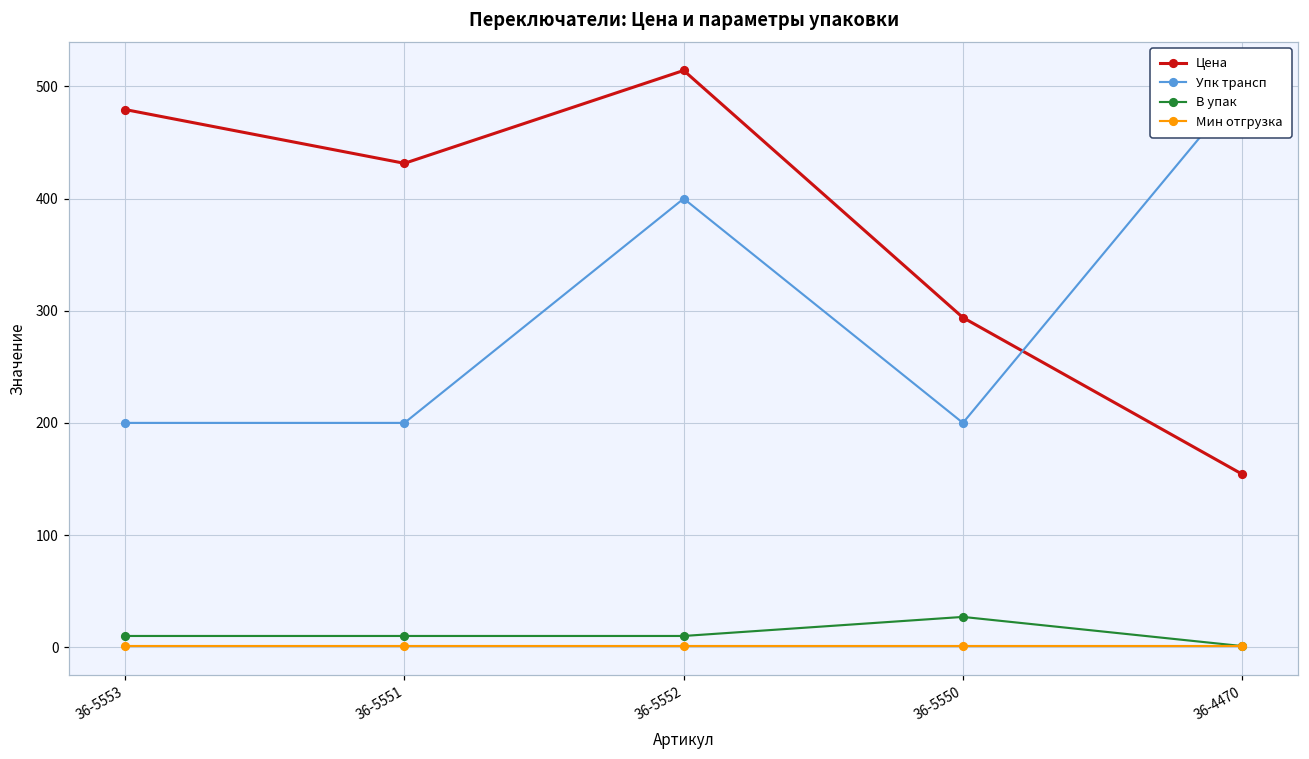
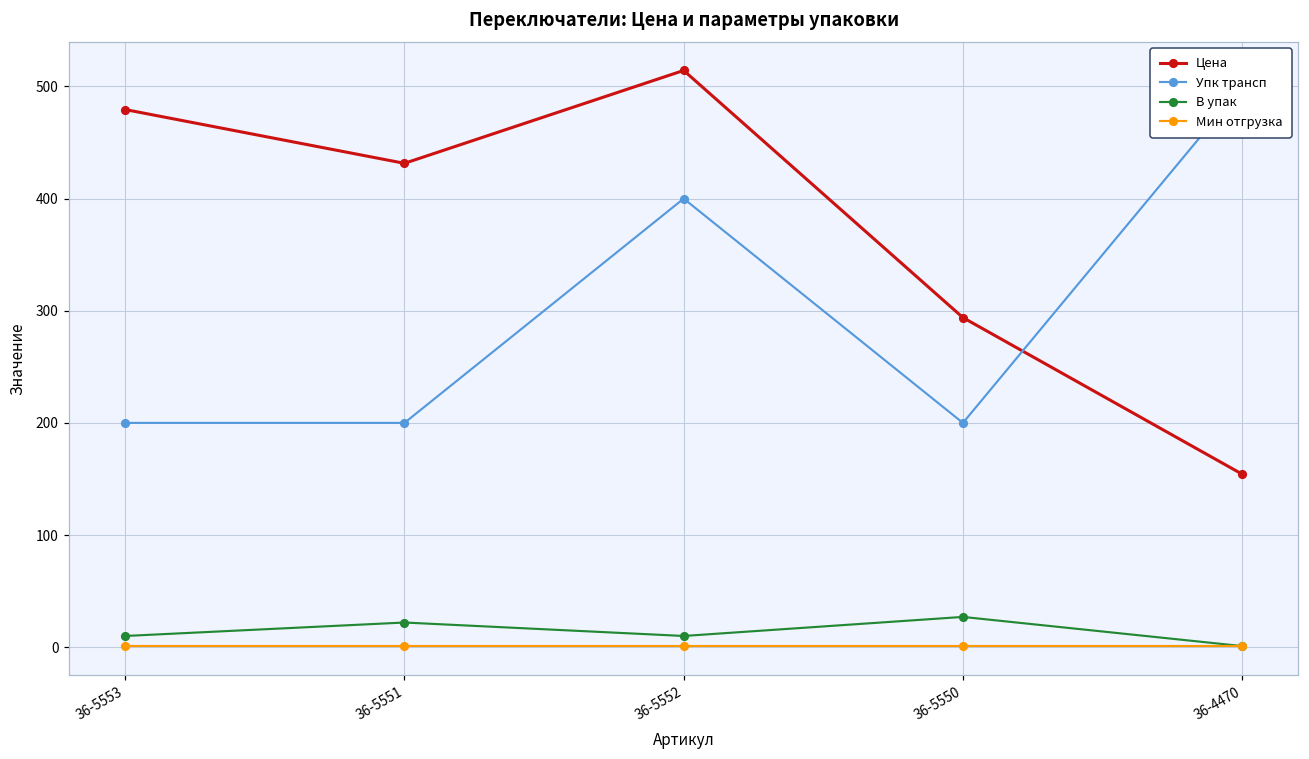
В упак, 36-5551: 10 -> 22
